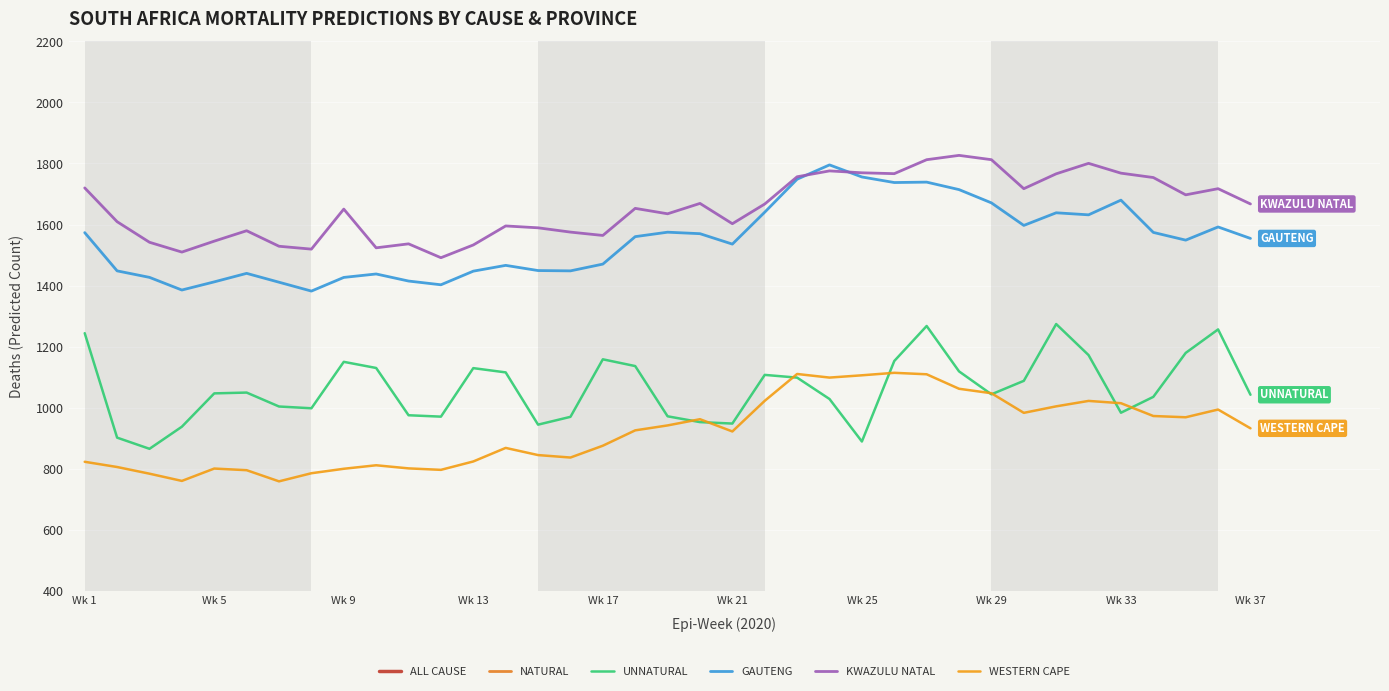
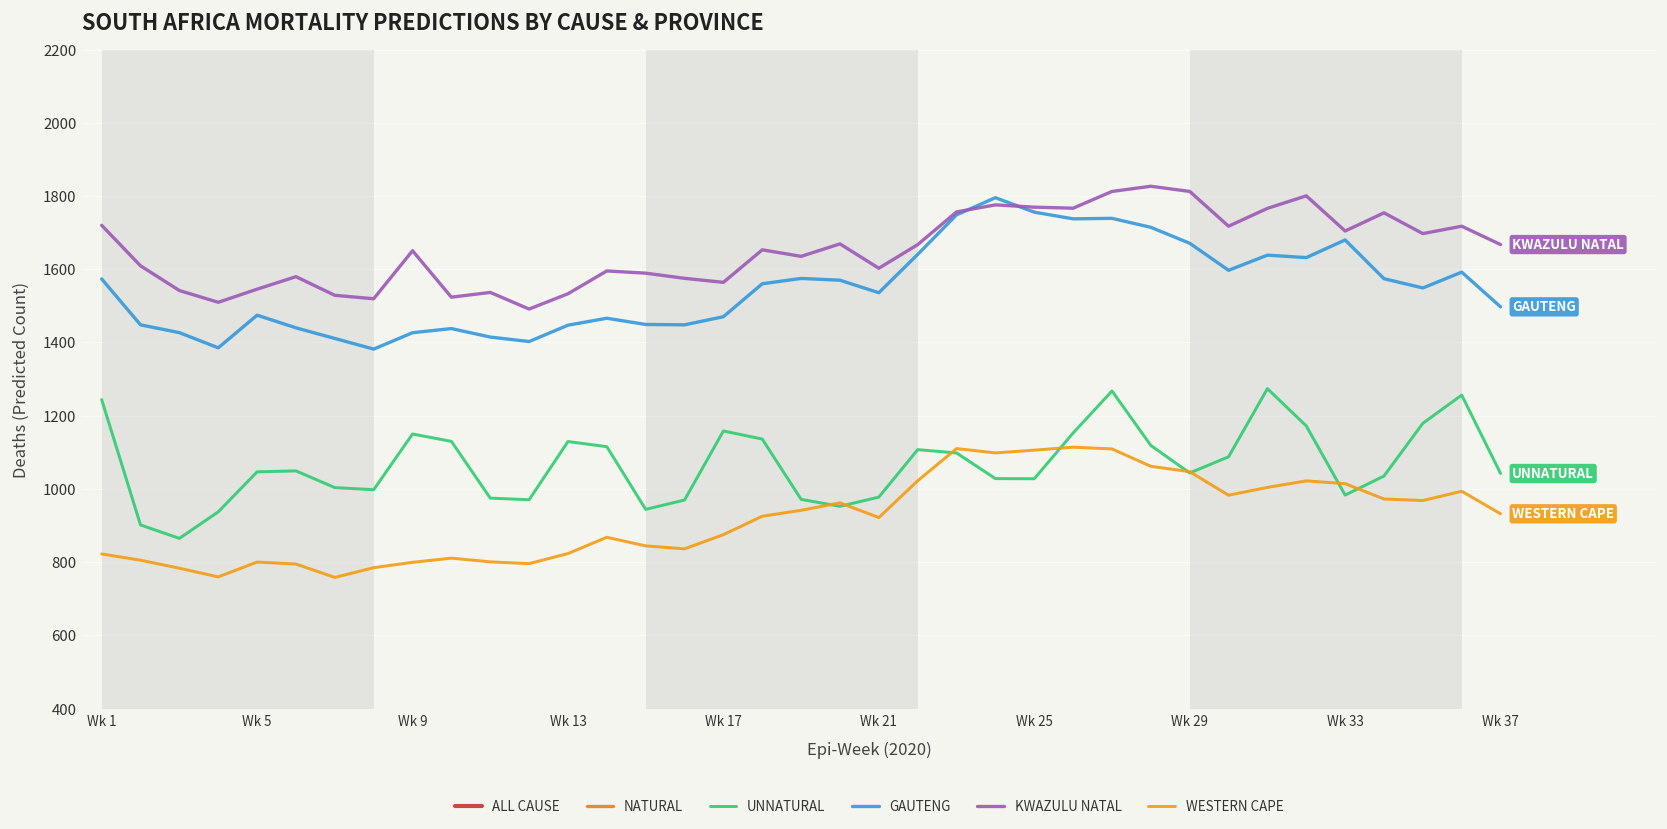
GAUTENG, Wk 5: 1410 -> 1470
UNNATURAL, Wk 21: 950 -> 980
UNNATURAL, Wk 25: 890 -> 1030
KWAZULU NATAL, Wk 33: 1770 -> 1700
GAUTENG, Wk 37: 1550 -> 1500
